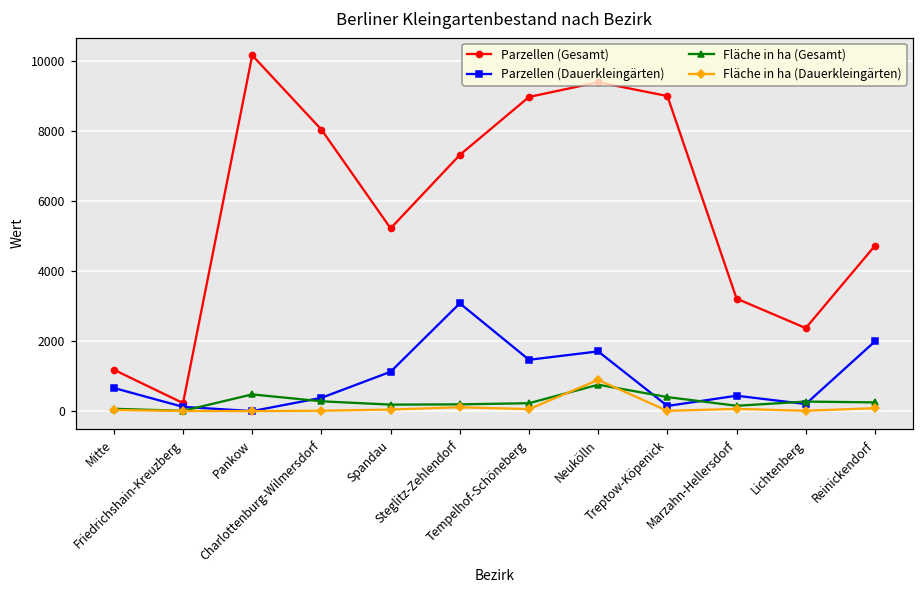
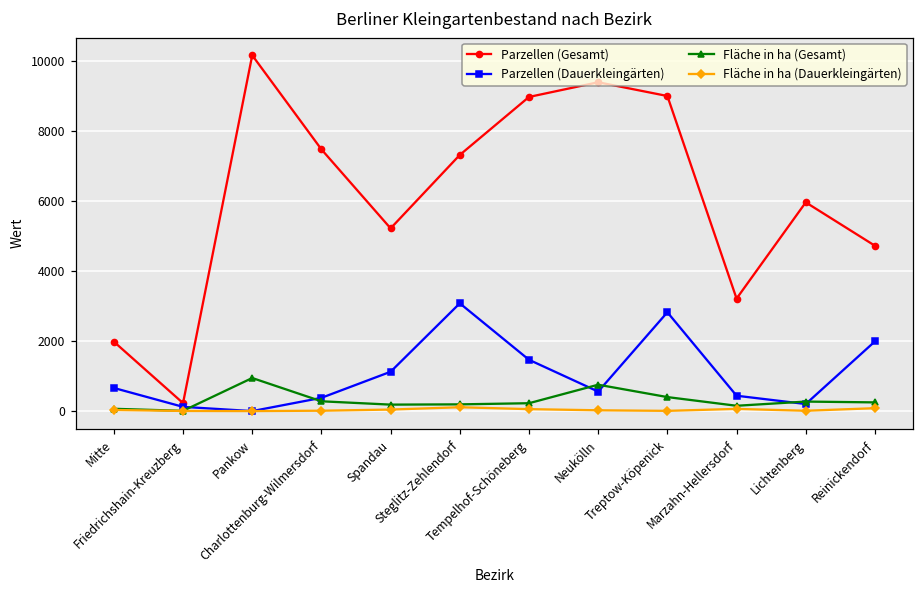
Parzellen (Gesamt), Mitte: 1200 -> 2000
Fläche in ha (Gesamt), Pankow: 500 -> 900
Parzellen (Gesamt), Charlottenburg-Wilmersdorf: 8000 -> 7500
Parzellen (Dauerkleingärten), Neukölln: 1700 -> 600
Fläche in ha (Dauerkleingärten), Neukölln: 900 -> 0
Parzellen (Dauerkleingärten), Treptow-Köpenick: 100 -> 2800
Parzellen (Gesamt), Lichtenberg: 2400 -> 6000
